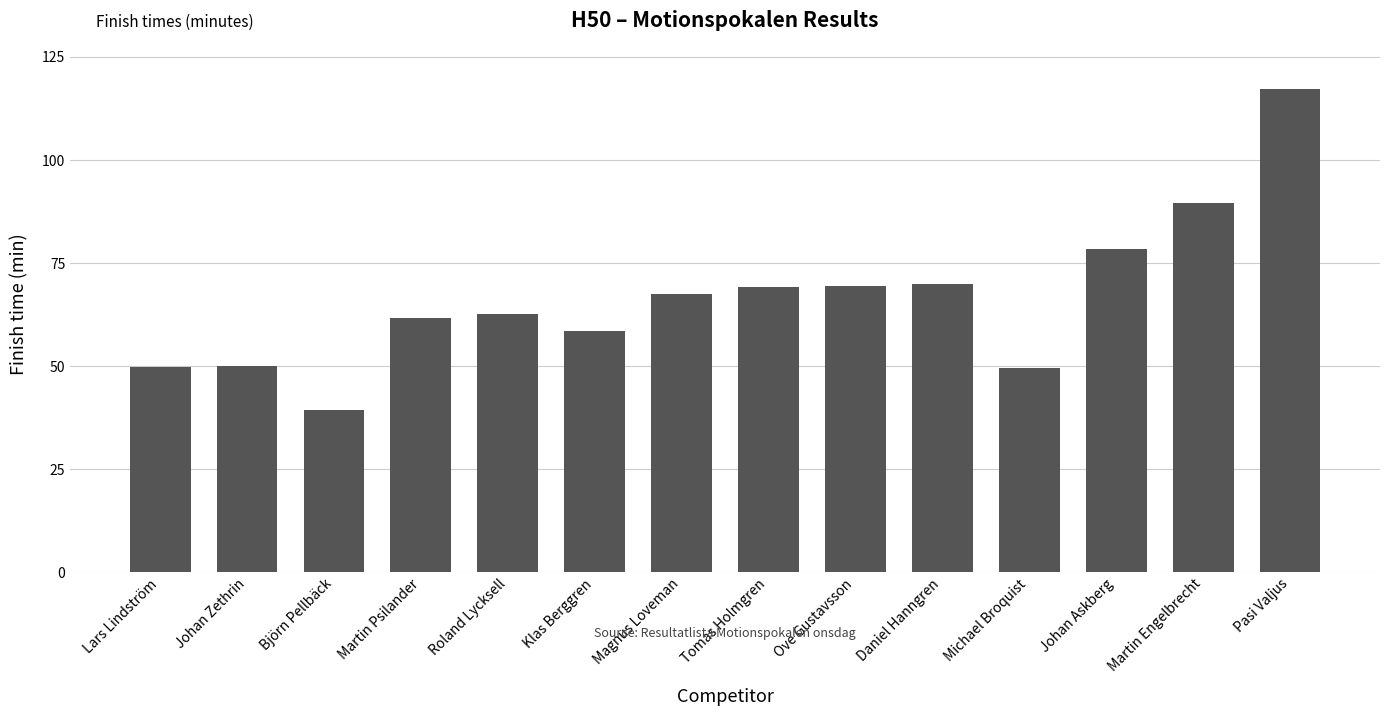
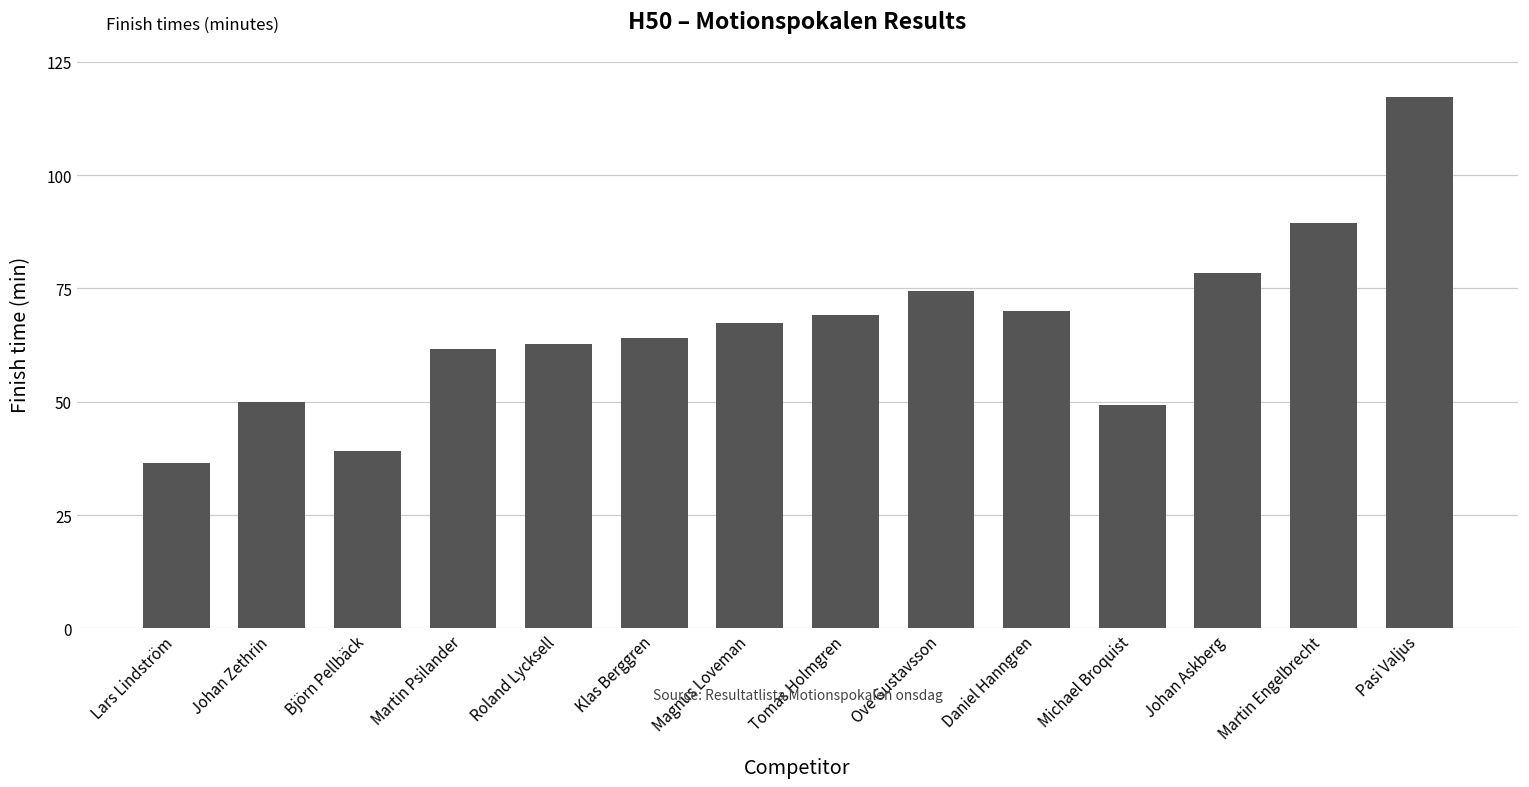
Lars Lindström: 50 -> 37
Klas Berggren: 58 -> 64
Ove Gustavsson: 69 -> 74
